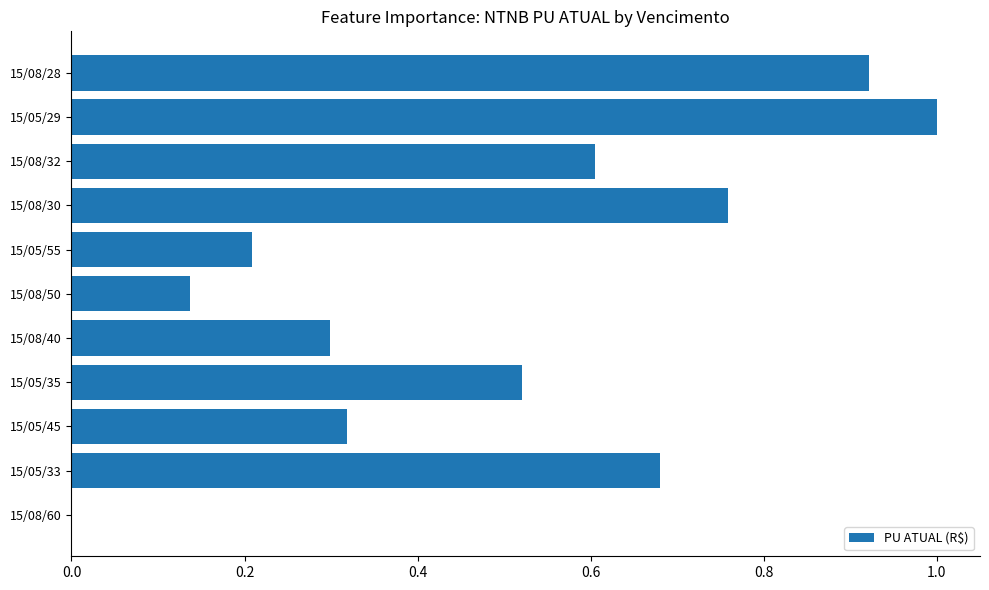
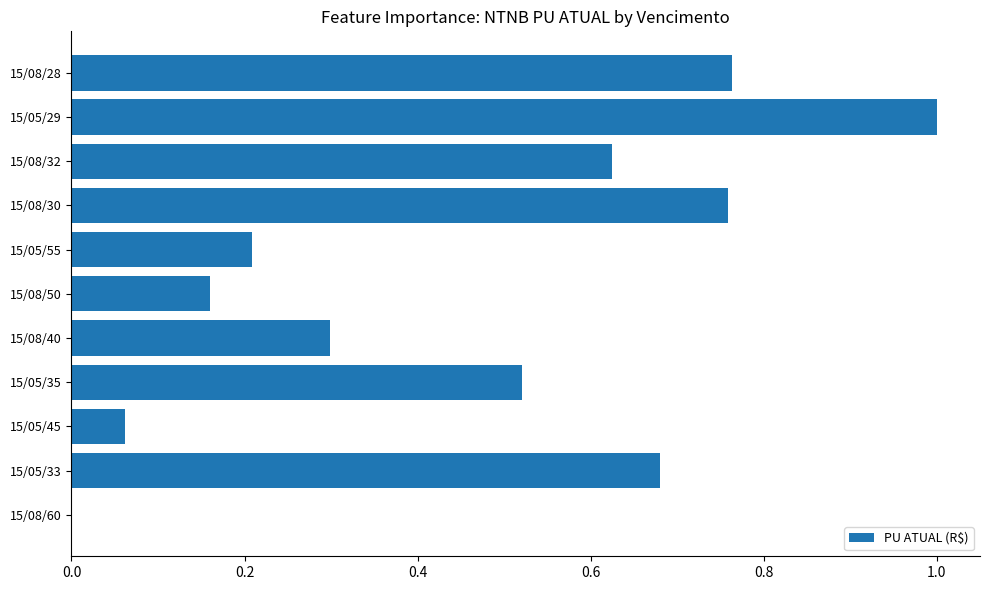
15/08/28: 0.92 -> 0.76
15/08/32: 0.61 -> 0.62
15/08/50: 0.14 -> 0.16
15/05/45: 0.32 -> 0.06
